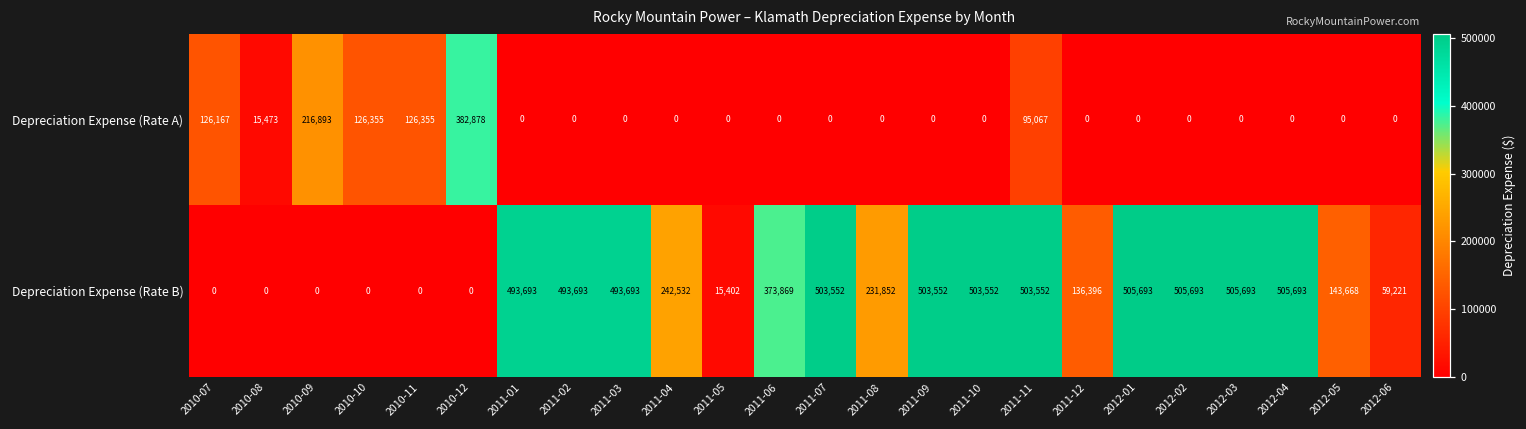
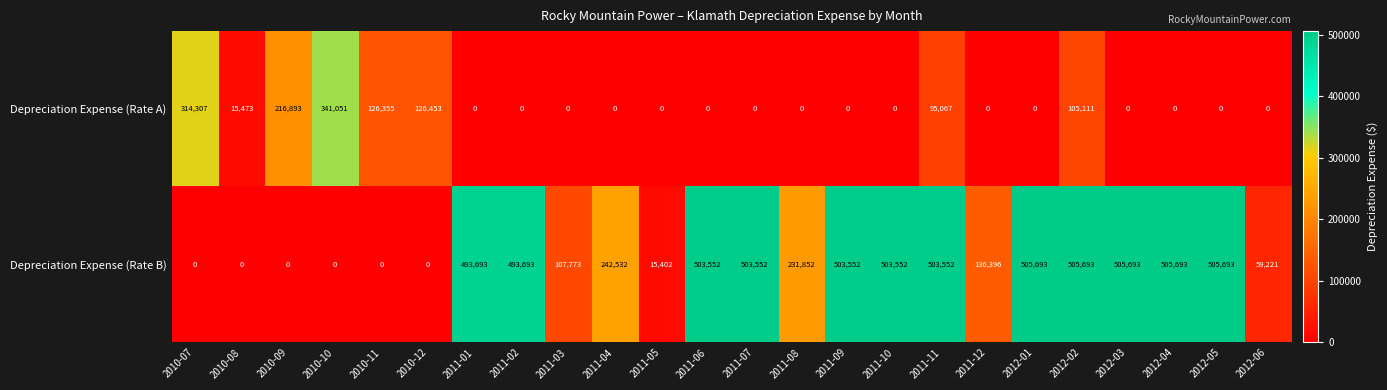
Depreciation Expense (Rate A), 2010-07: 126,167 -> 314,307
Depreciation Expense (Rate A), 2010-10: 126,355 -> 341,051
Depreciation Expense (Rate A), 2010-12: 382,878 -> 126,453
Depreciation Expense (Rate A), 2012-02: 0 -> 105,111
Depreciation Expense (Rate B), 2011-03: 493,693 -> 107,773
Depreciation Expense (Rate B), 2011-06: 373,869 -> 503,552
Depreciation Expense (Rate B), 2012-05: 143,668 -> 505,693
